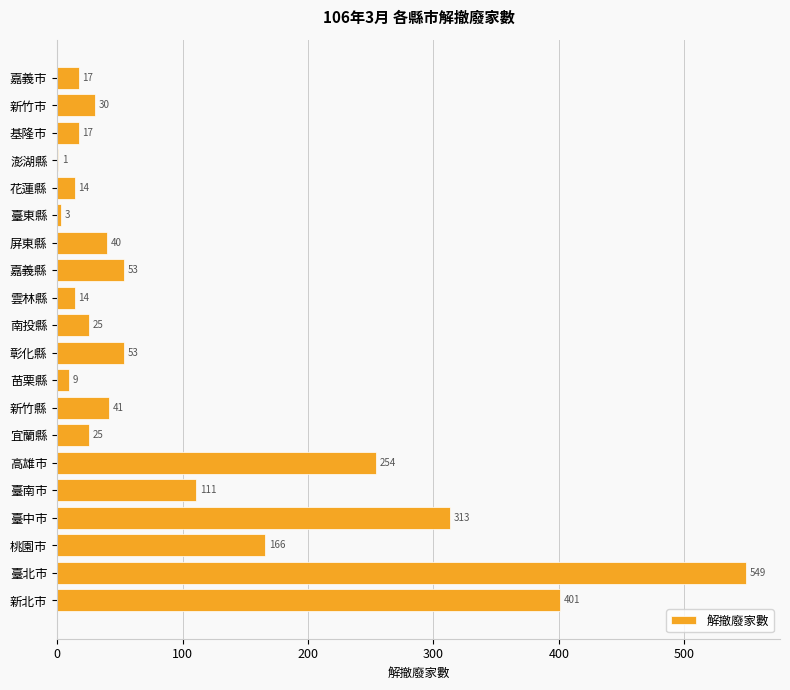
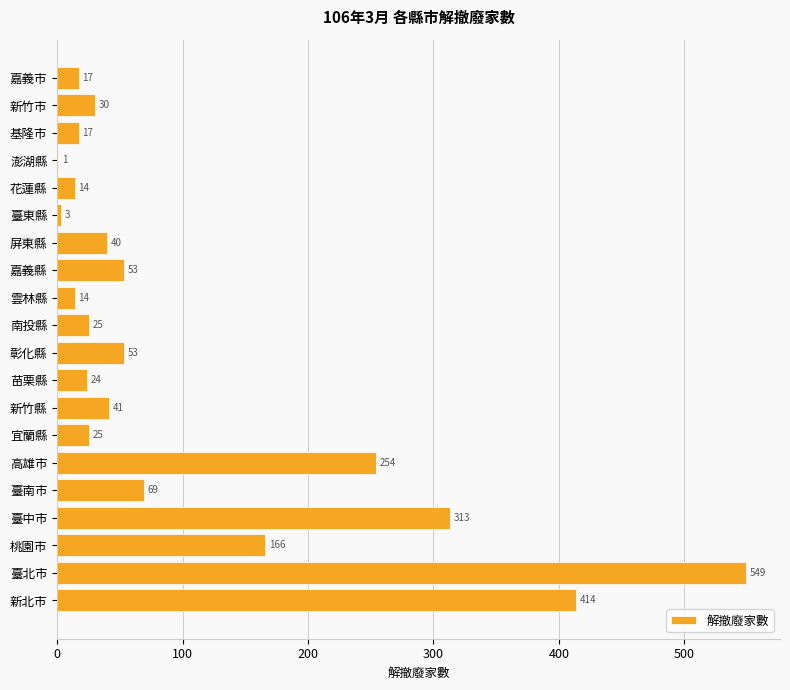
苗栗縣: 9 -> 24
臺南市: 111 -> 69
新北市: 401 -> 414
